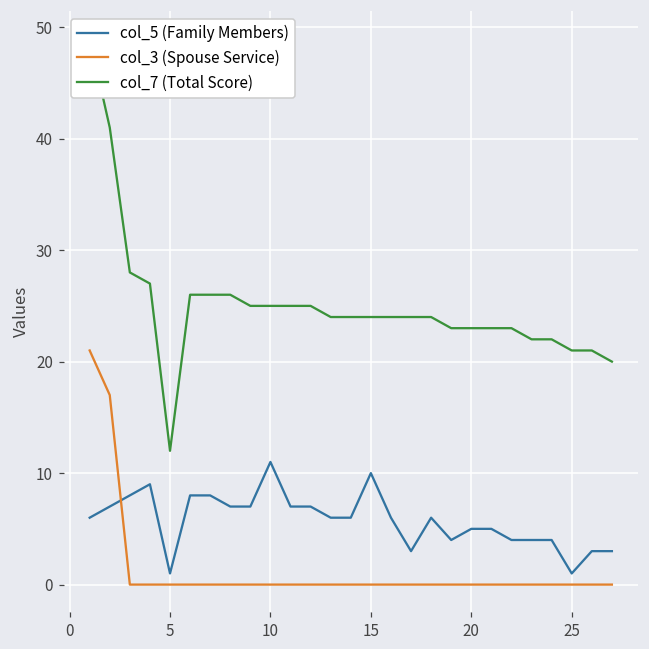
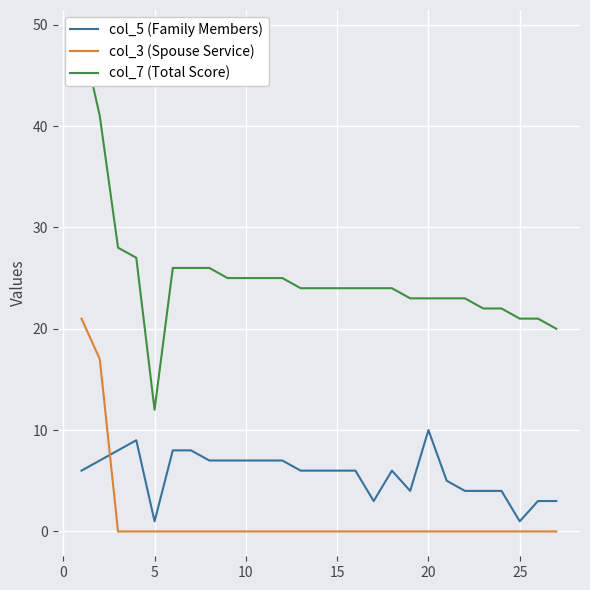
col_5 (Family Members), 10: 11 -> 7
col_5 (Family Members), 15: 10 -> 6
col_5 (Family Members), 20: 5 -> 10
